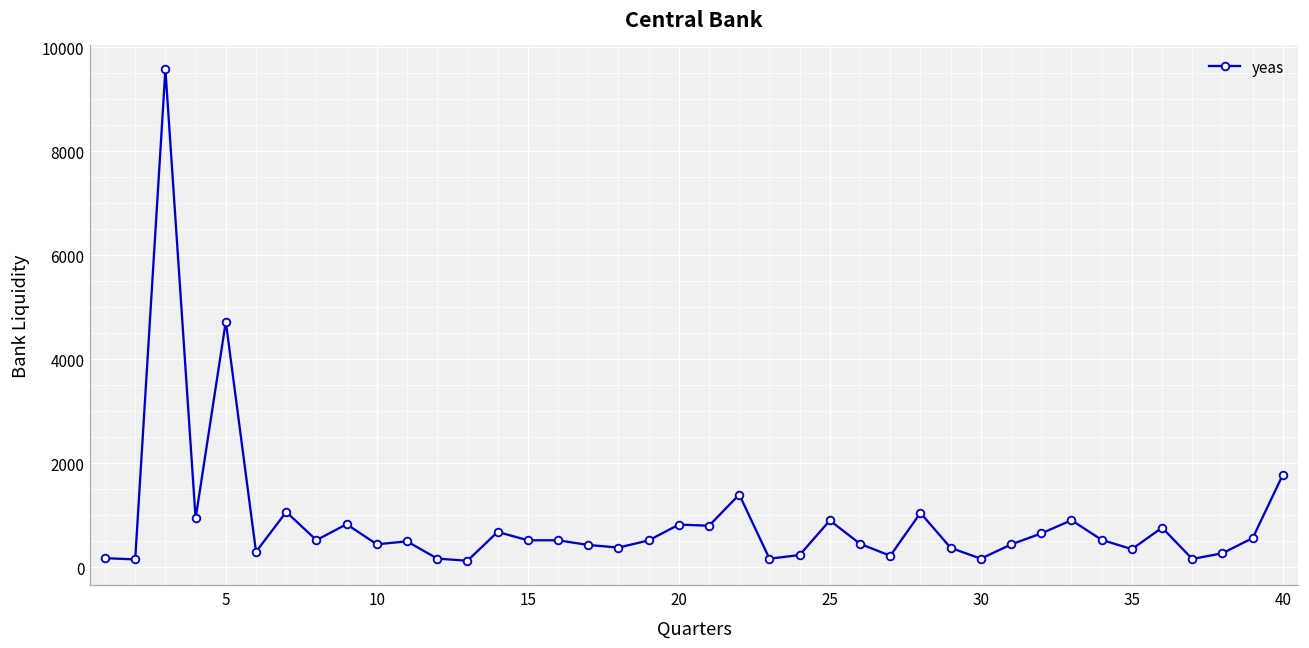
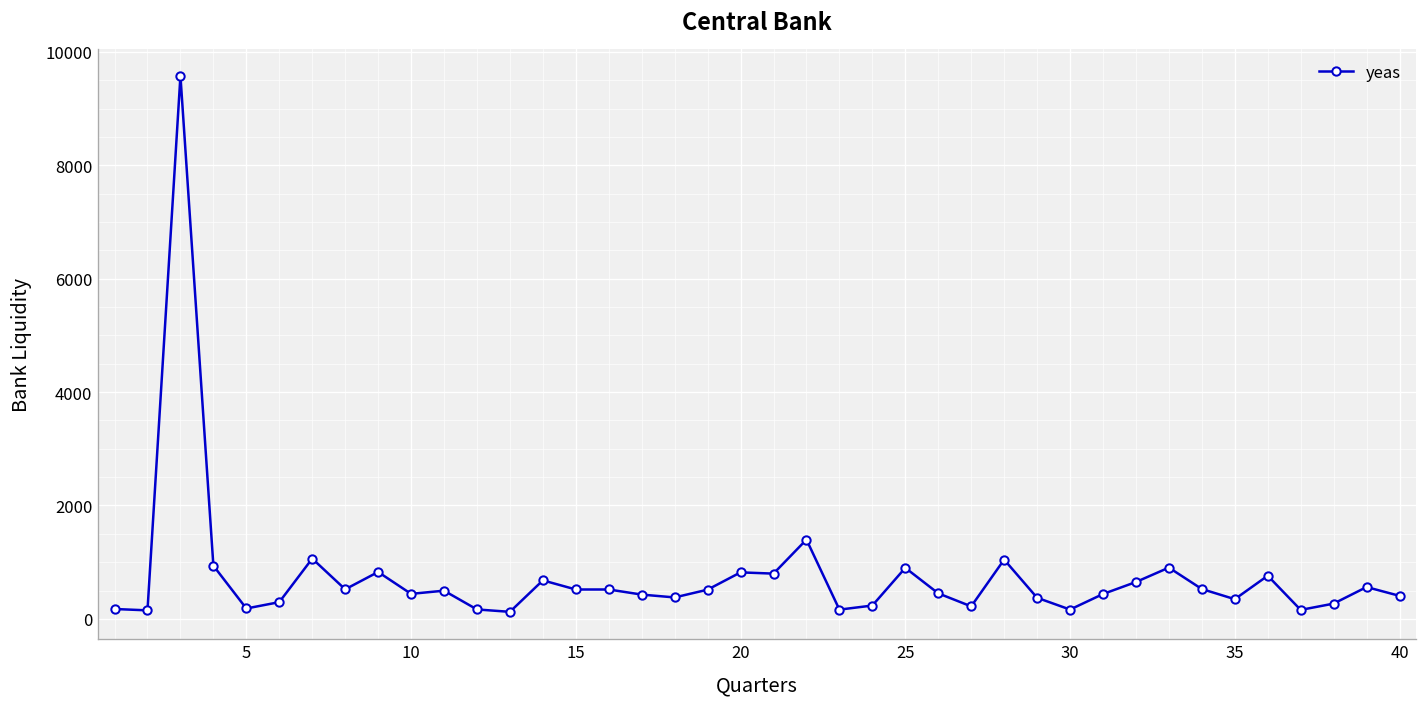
5: 4700 -> 200
40: 1800 -> 400
